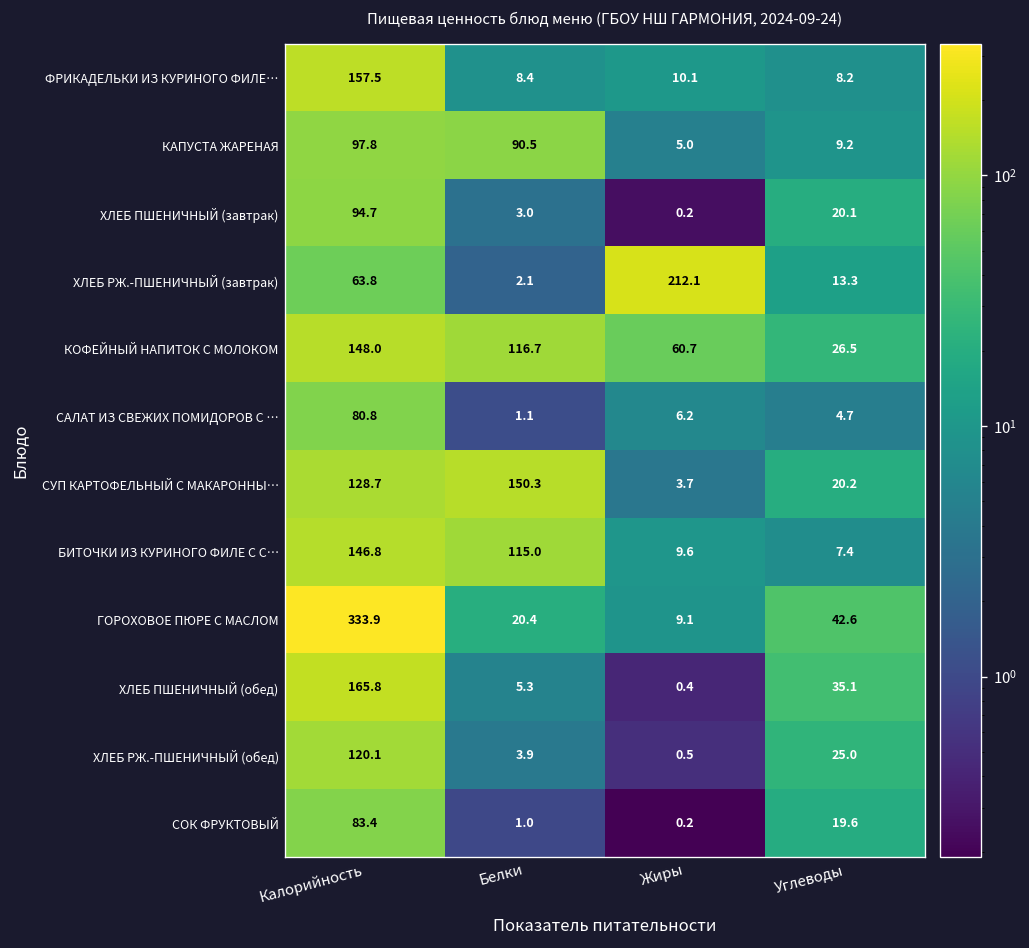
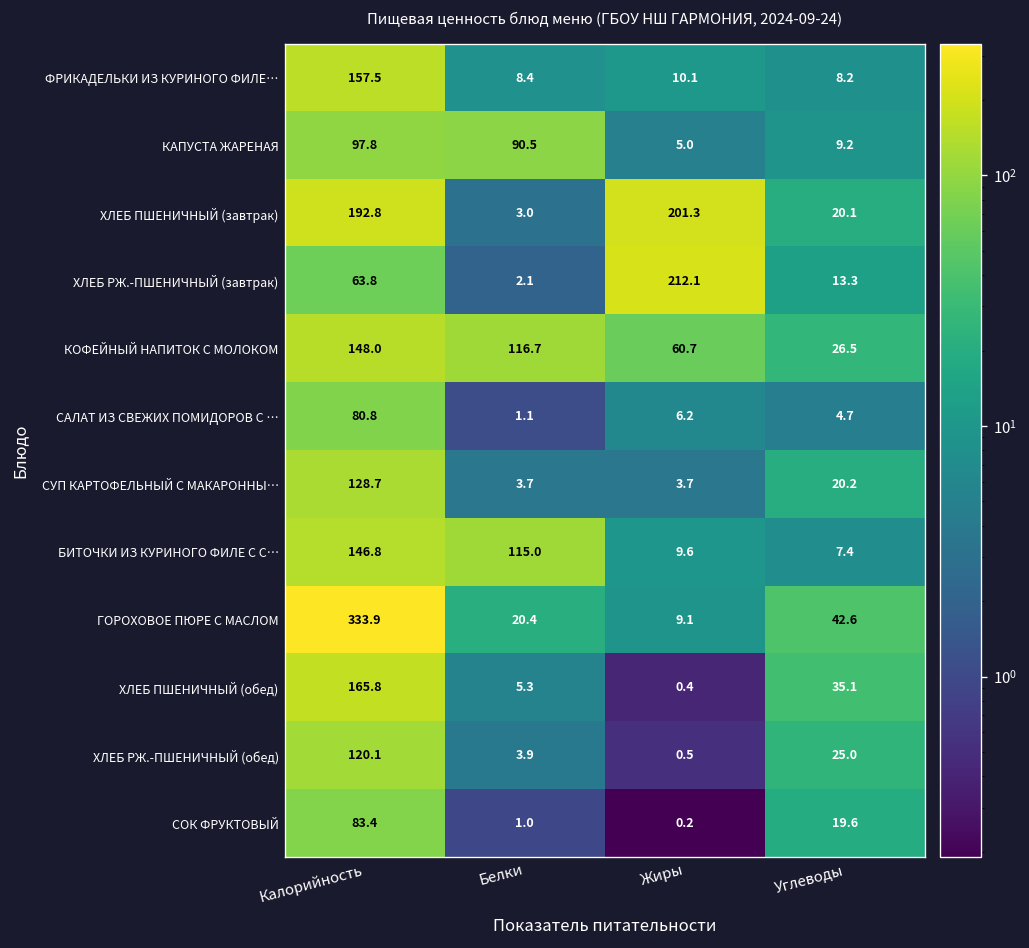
ХЛЕБ ПШЕНИЧНЫЙ (завтрак), Калорийность: 94.7 -> 192.8
ХЛЕБ ПШЕНИЧНЫЙ (завтрак), Жиры: 0.2 -> 201.3
СУП КАРТОФЕЛЬНЫЙ С МАКАРОННЫ…, Белки: 150.3 -> 3.7
